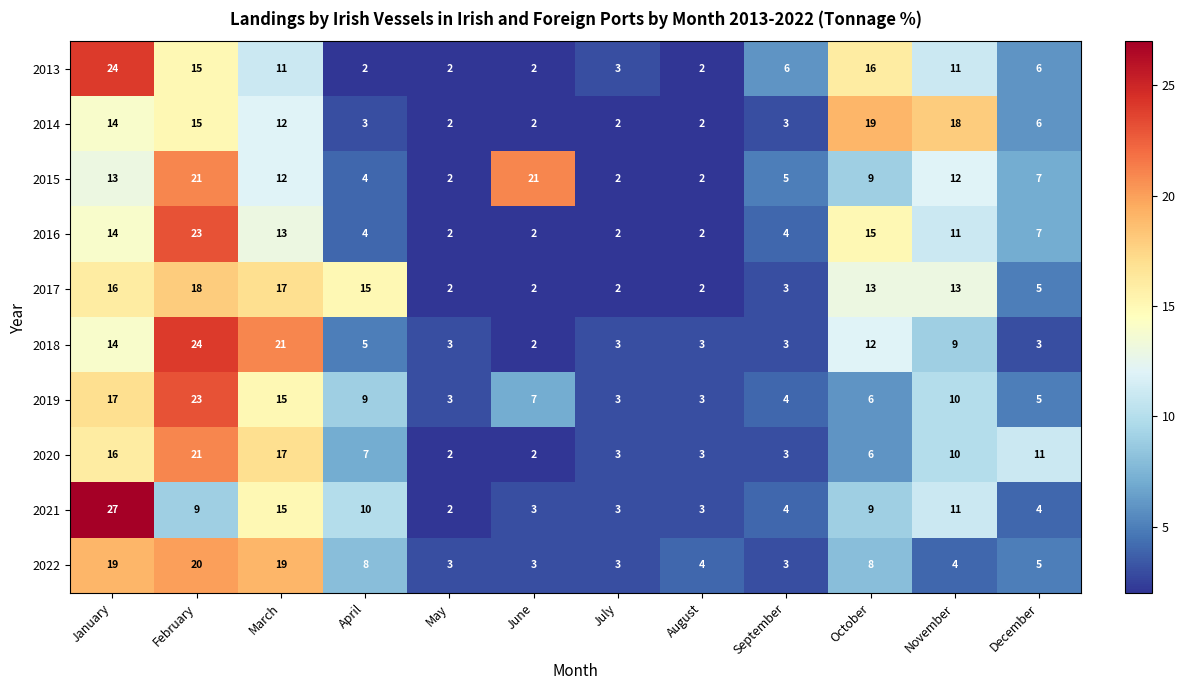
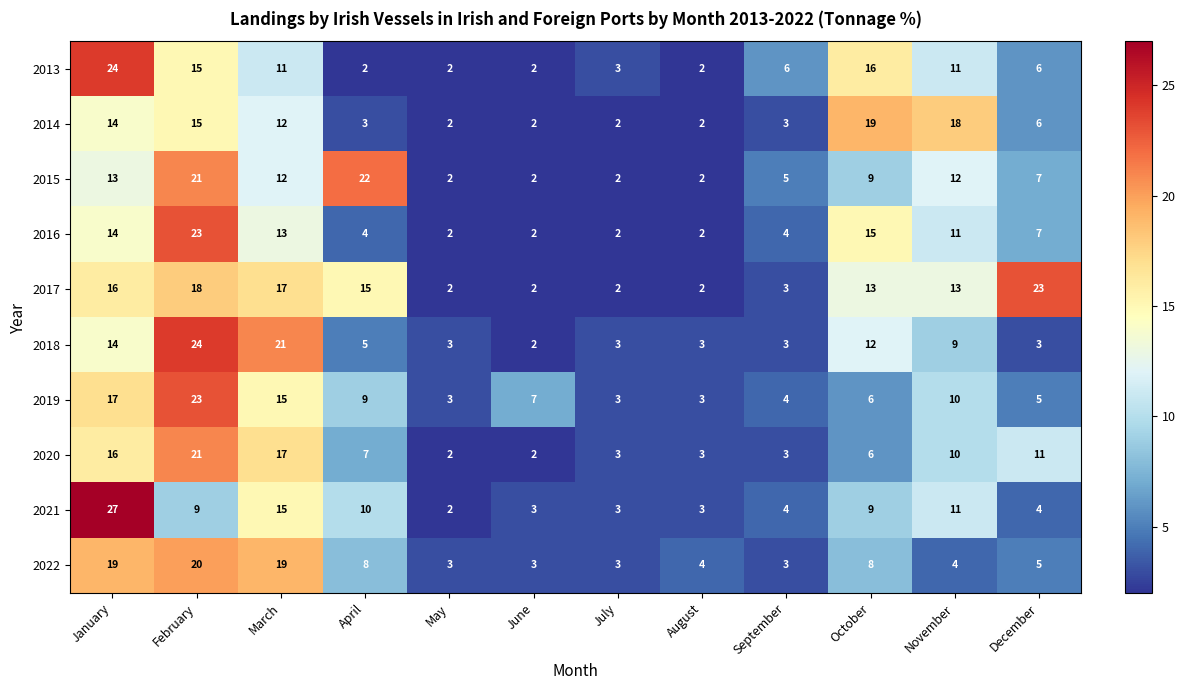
2015, April: 4 -> 22
2015, June: 21 -> 2
2017, December: 5 -> 23
